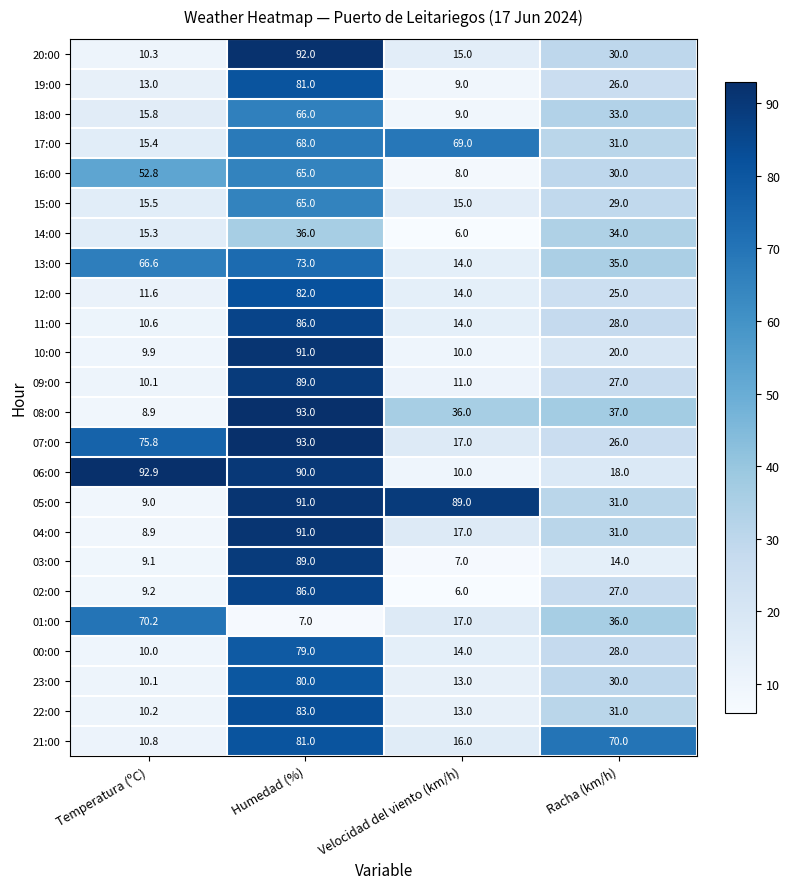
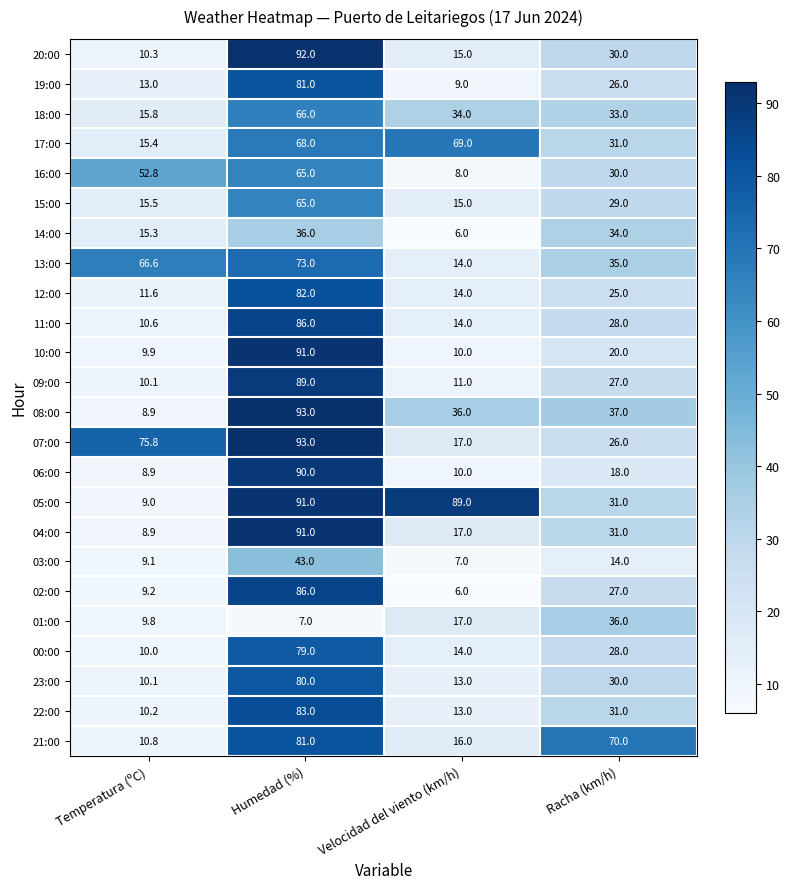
18:00, Velocidad del viento (km/h): 9.0 -> 34.0
06:00, Temperatura (ºC): 92.9 -> 8.9
03:00, Humedad (%): 89.0 -> 43.0
01:00, Temperatura (ºC): 70.2 -> 9.8
